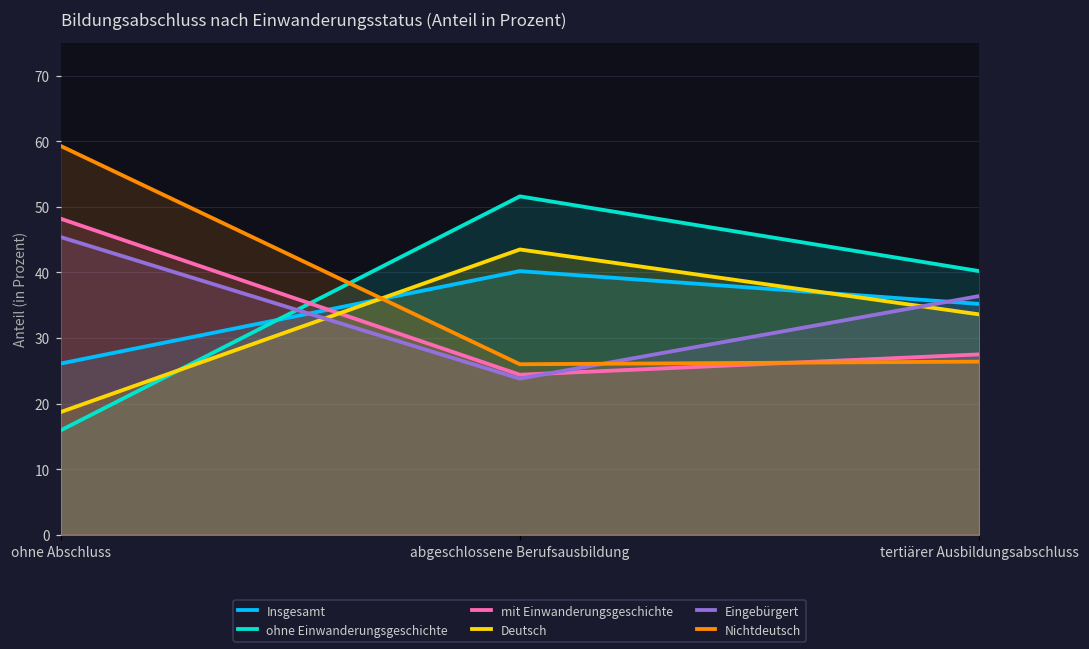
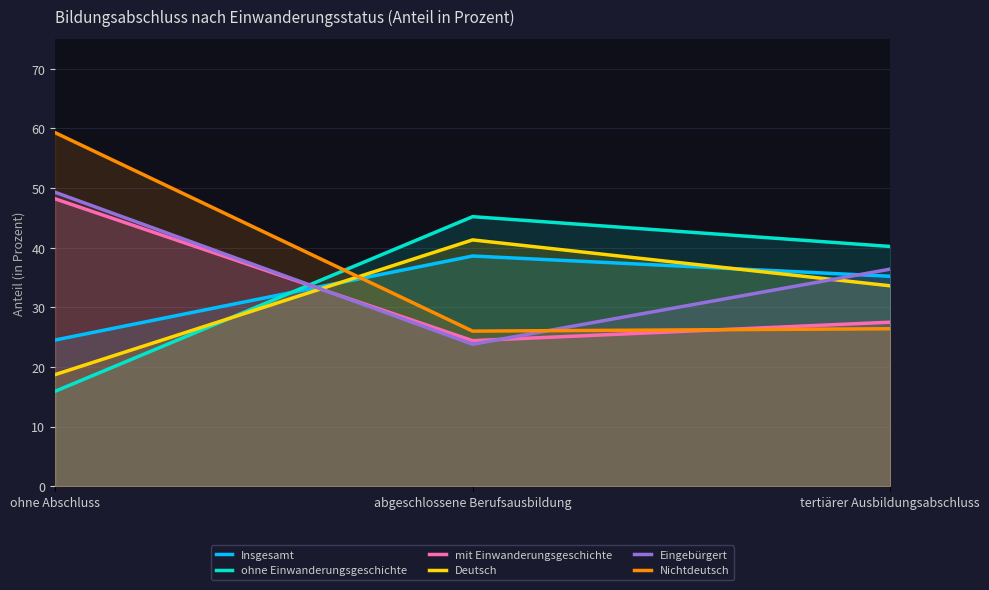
Insgesamt, ohne Abschluss: 26 -> 25
Eingebürgert, ohne Abschluss: 45 -> 49
Insgesamt, abgeschlossene Berufsausbildung: 40 -> 39
ohne Einwanderungsgeschichte, abgeschlossene Berufsausbildung: 52 -> 45
Deutsch, abgeschlossene Berufsausbildung: 44 -> 41
